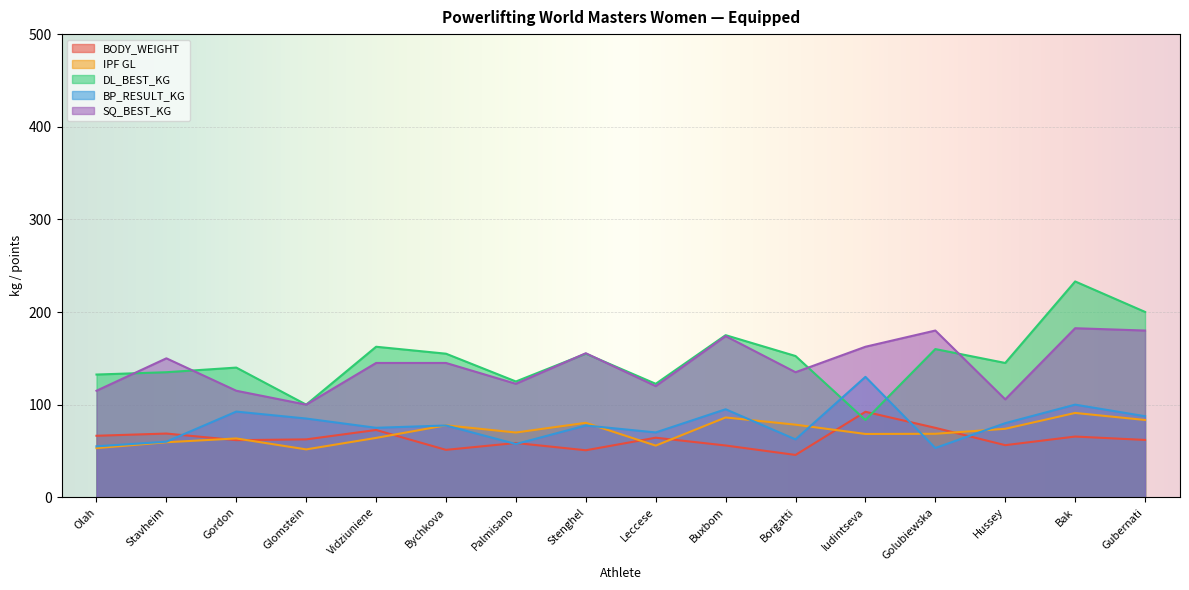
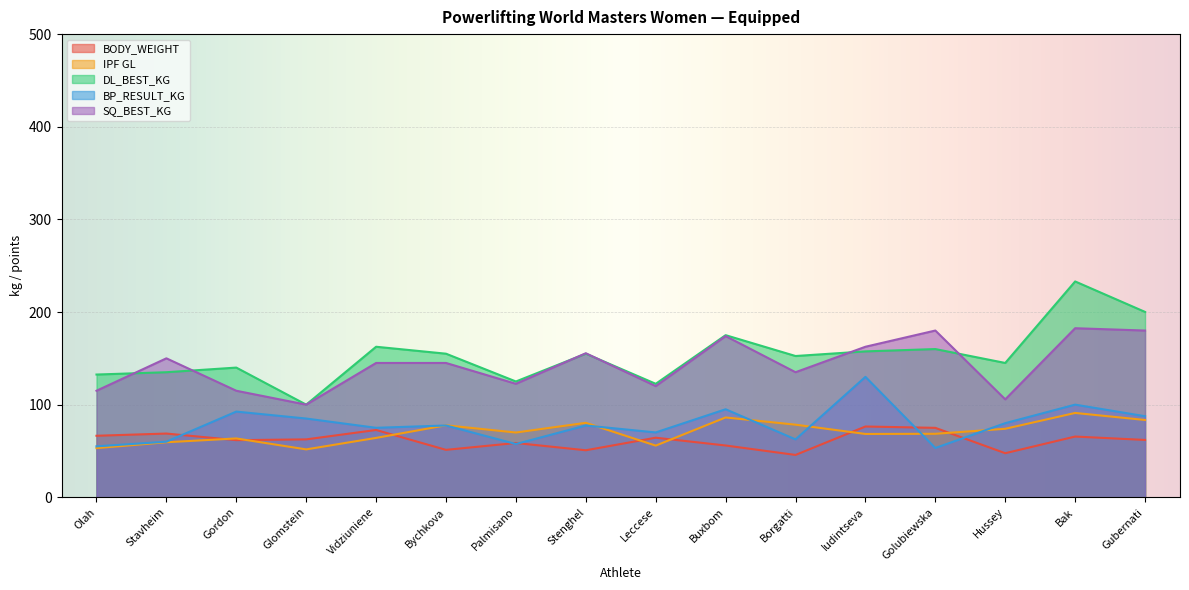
BODY_WEIGHT, Iudintseva: 90 -> 80
DL_BEST_KG, Iudintseva: 80 -> 160
BODY_WEIGHT, Hussey: 60 -> 50
